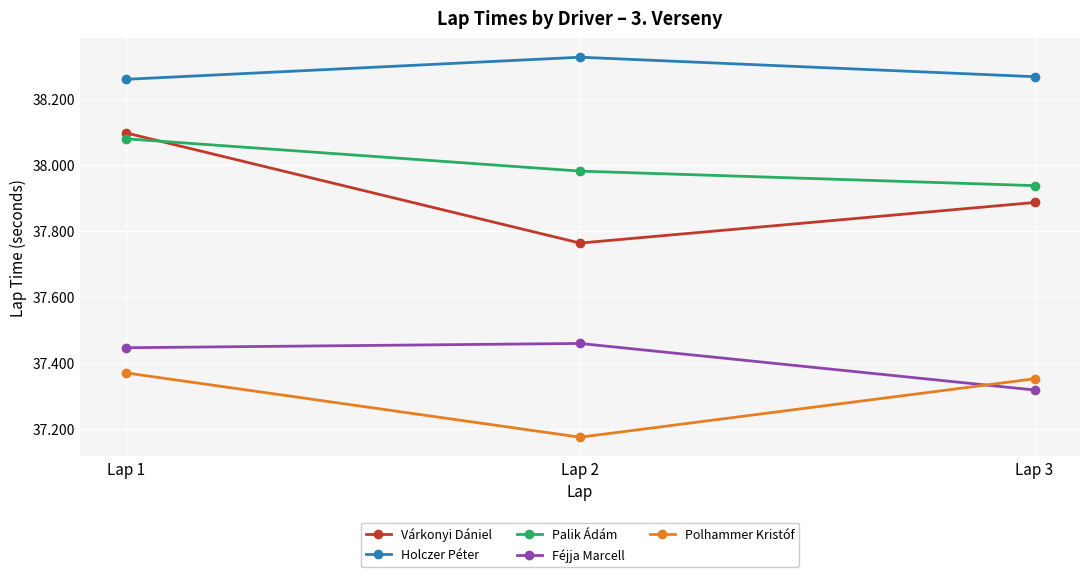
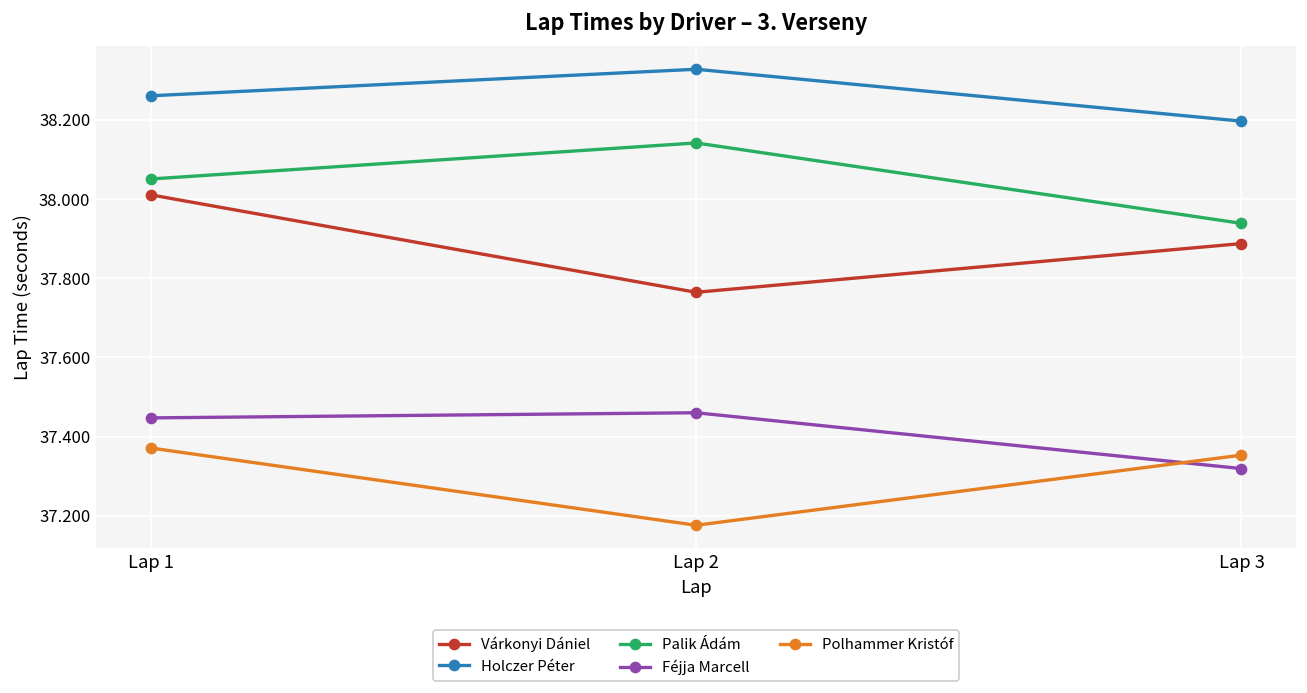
Várkonyi Dániel, Lap 1: 38.10 -> 38.01
Palik Ádám, Lap 1: 38.08 -> 38.05
Palik Ádám, Lap 2: 37.98 -> 38.14
Holczer Péter, Lap 3: 38.27 -> 38.20
